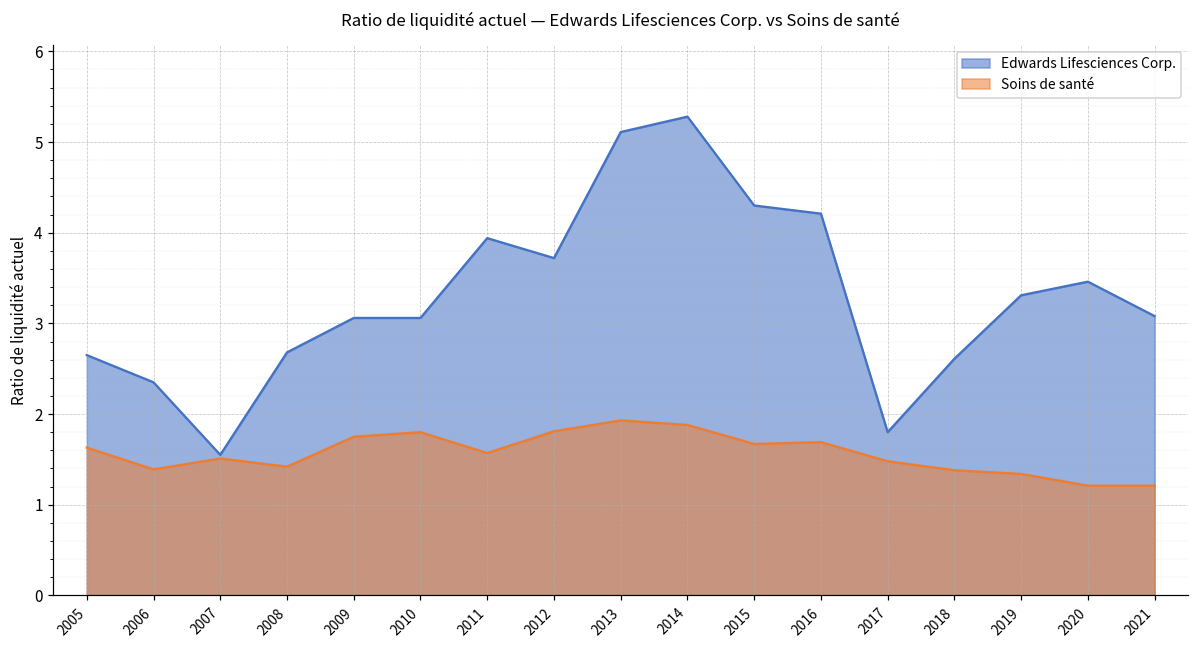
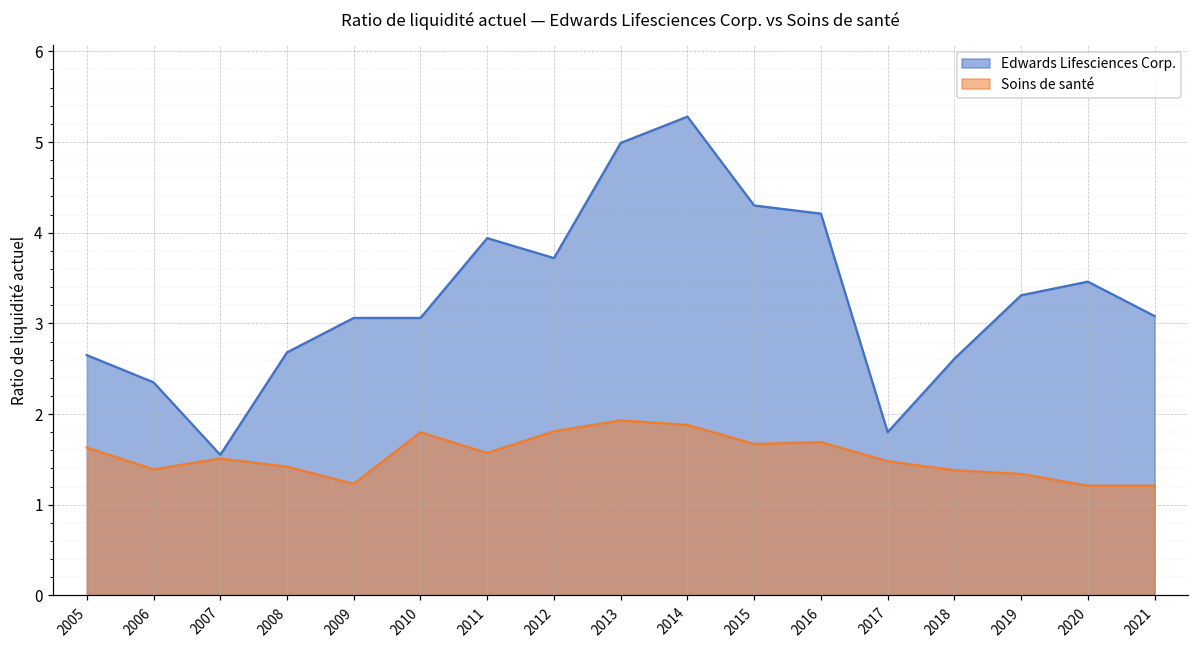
Soins de santé, 2009: 1.8 -> 1.2
Edwards Lifesciences Corp., 2013: 5.1 -> 5.0
